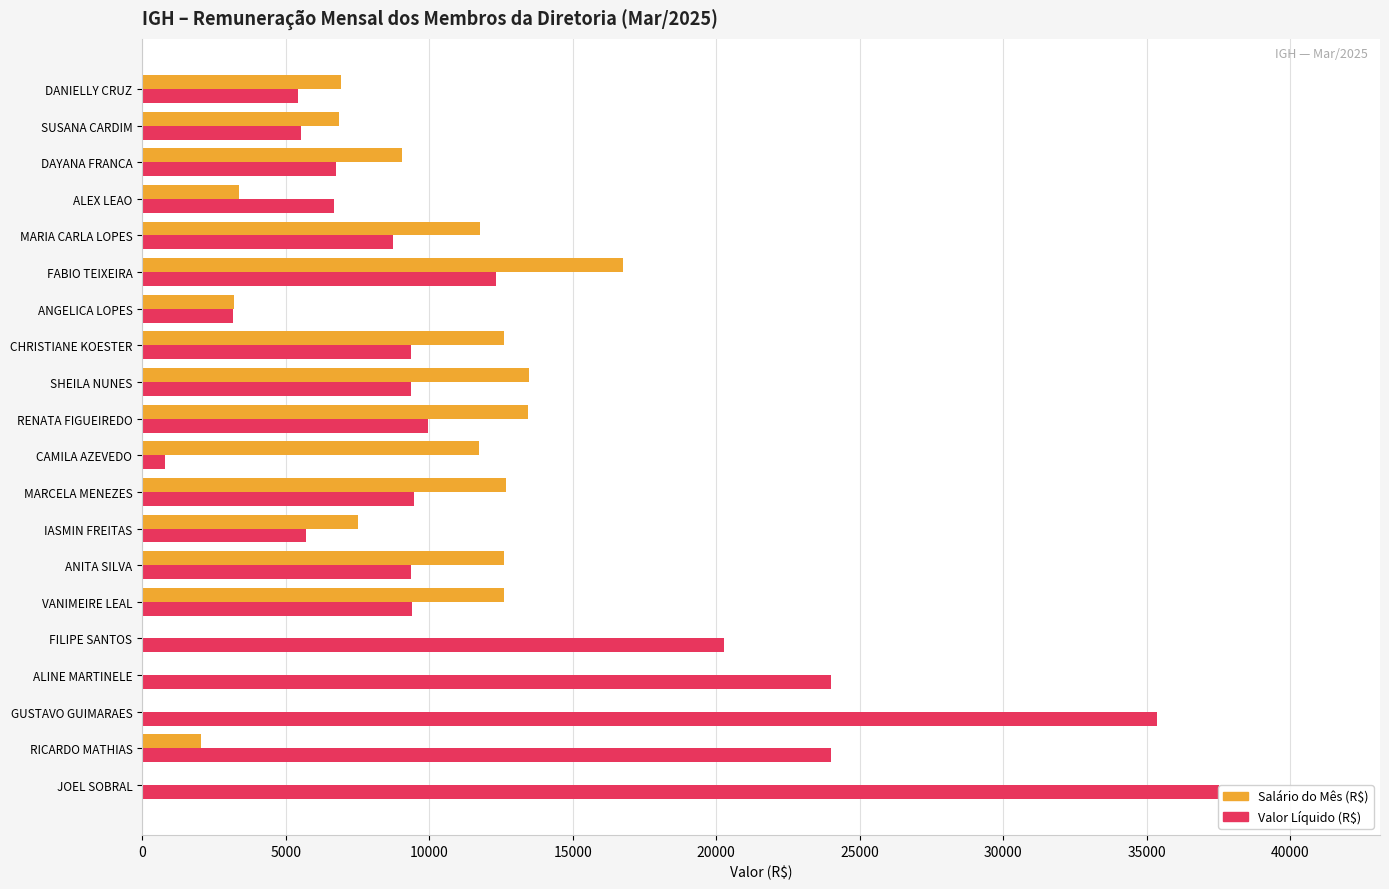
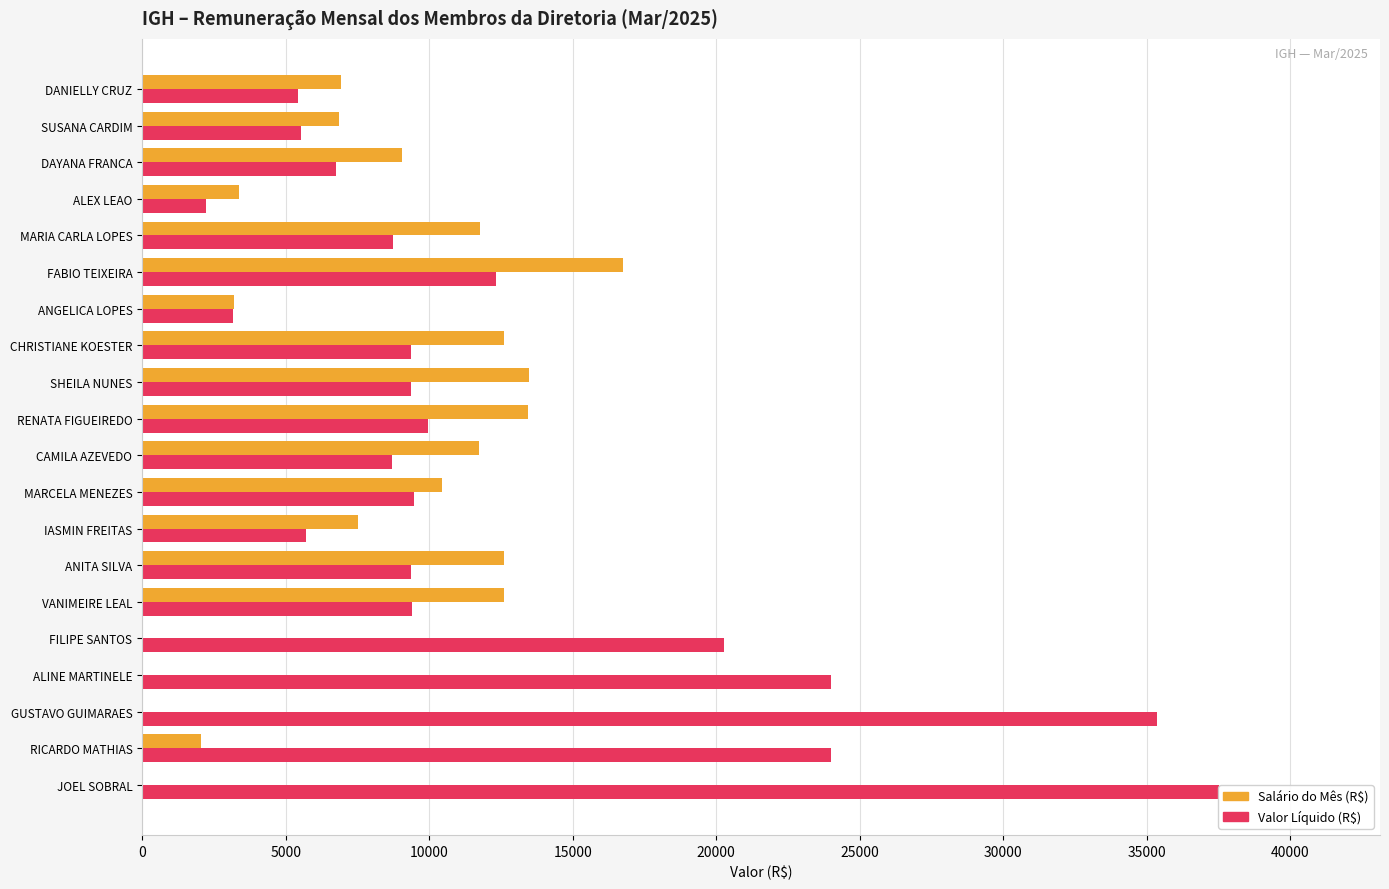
Valor Líquido (R$), ALEX LEAO: 6700 -> 2200
Valor Líquido (R$), CAMILA AZEVEDO: 800 -> 8700
Salário do Mês (R$), MARCELA MENEZES: 12700 -> 10500
